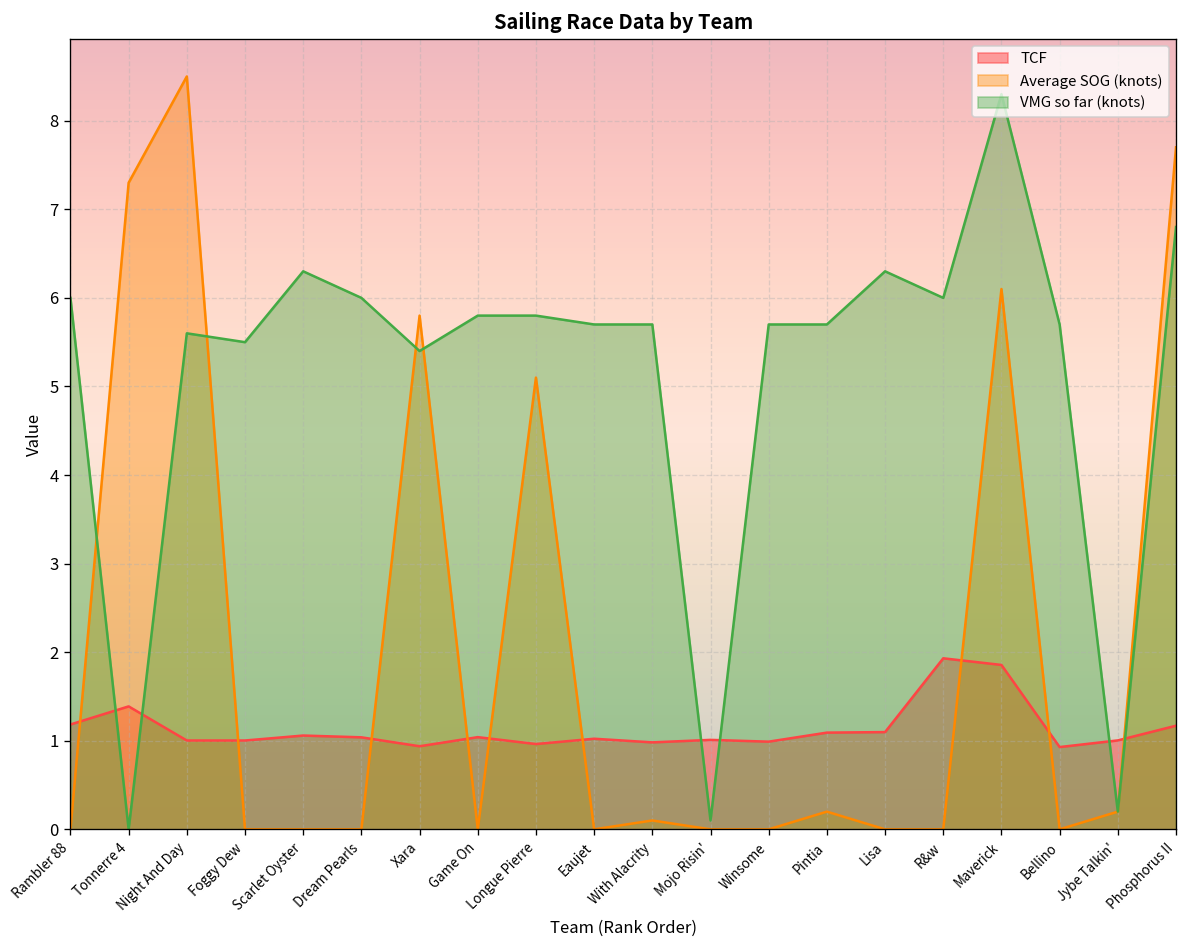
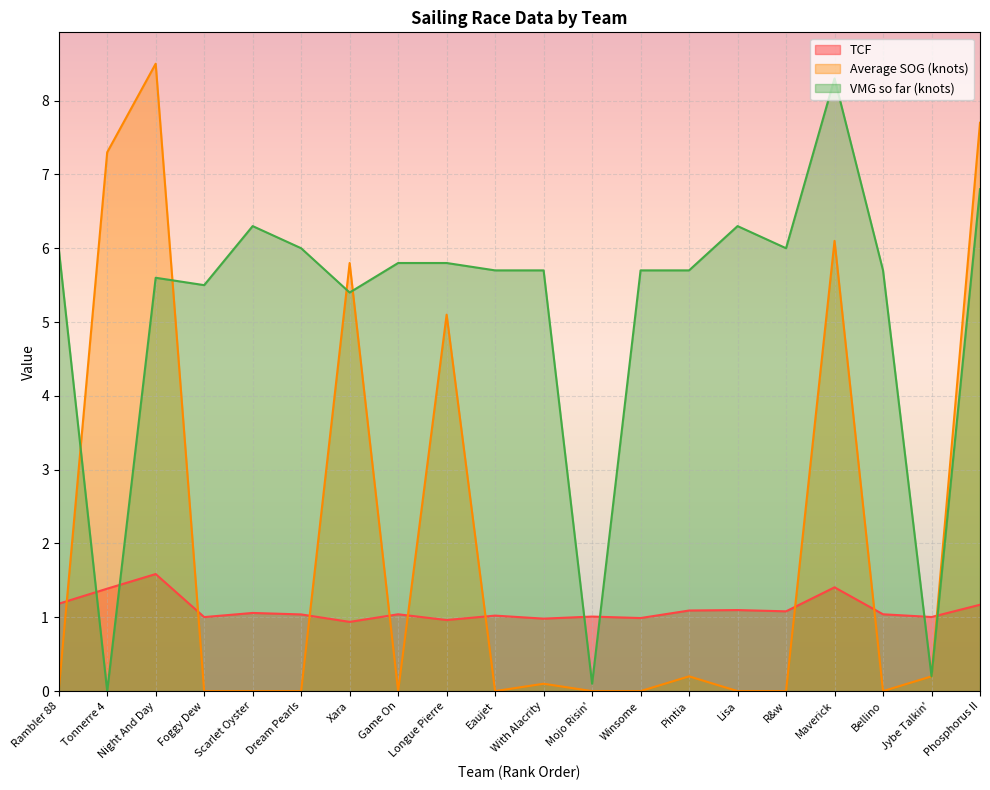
TCF, Night And Day: 1.0 -> 1.6
TCF, R&w: 1.9 -> 1.1
TCF, Maverick: 1.9 -> 1.4
TCF, Bellino: 0.9 -> 1.0
